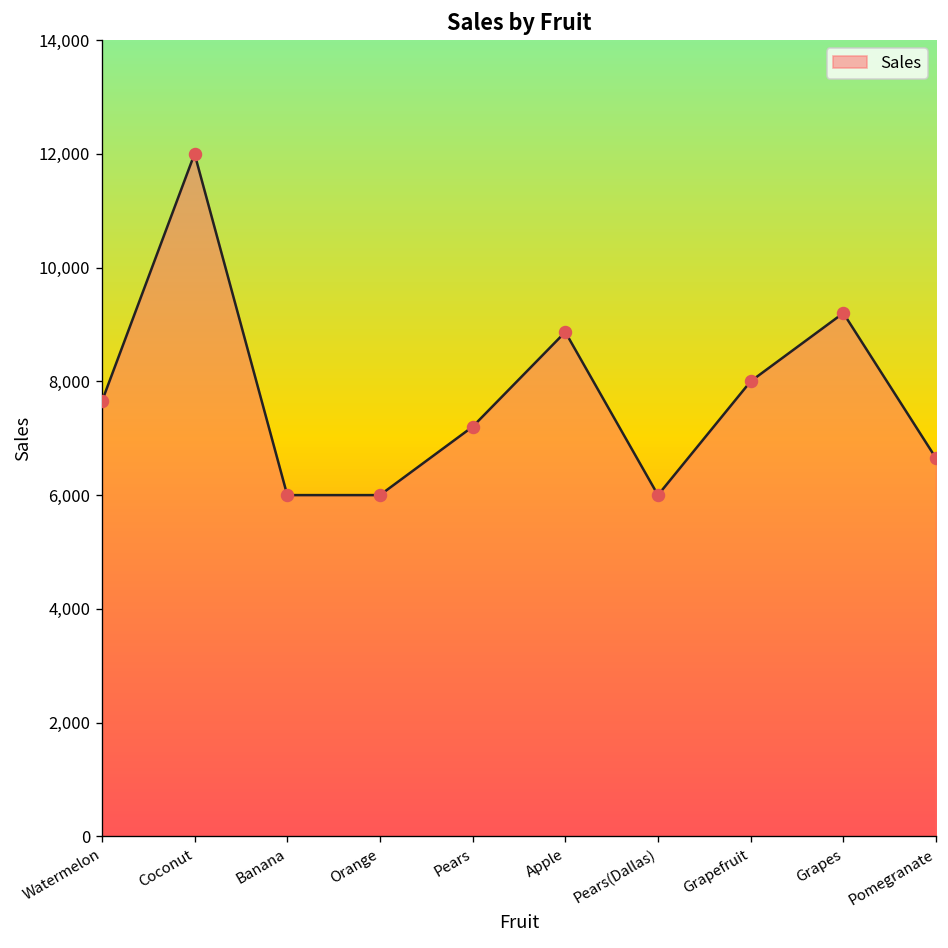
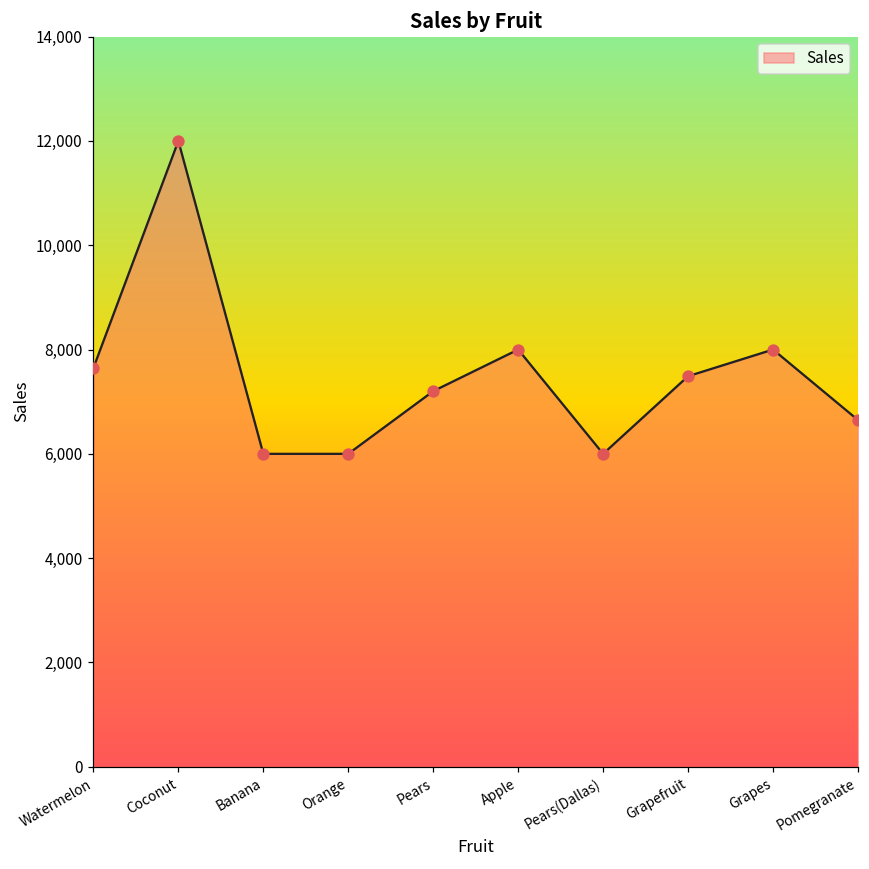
Apple: 8,900 -> 8,000
Grapefruit: 8,000 -> 7,500
Grapes: 9,200 -> 8,000
